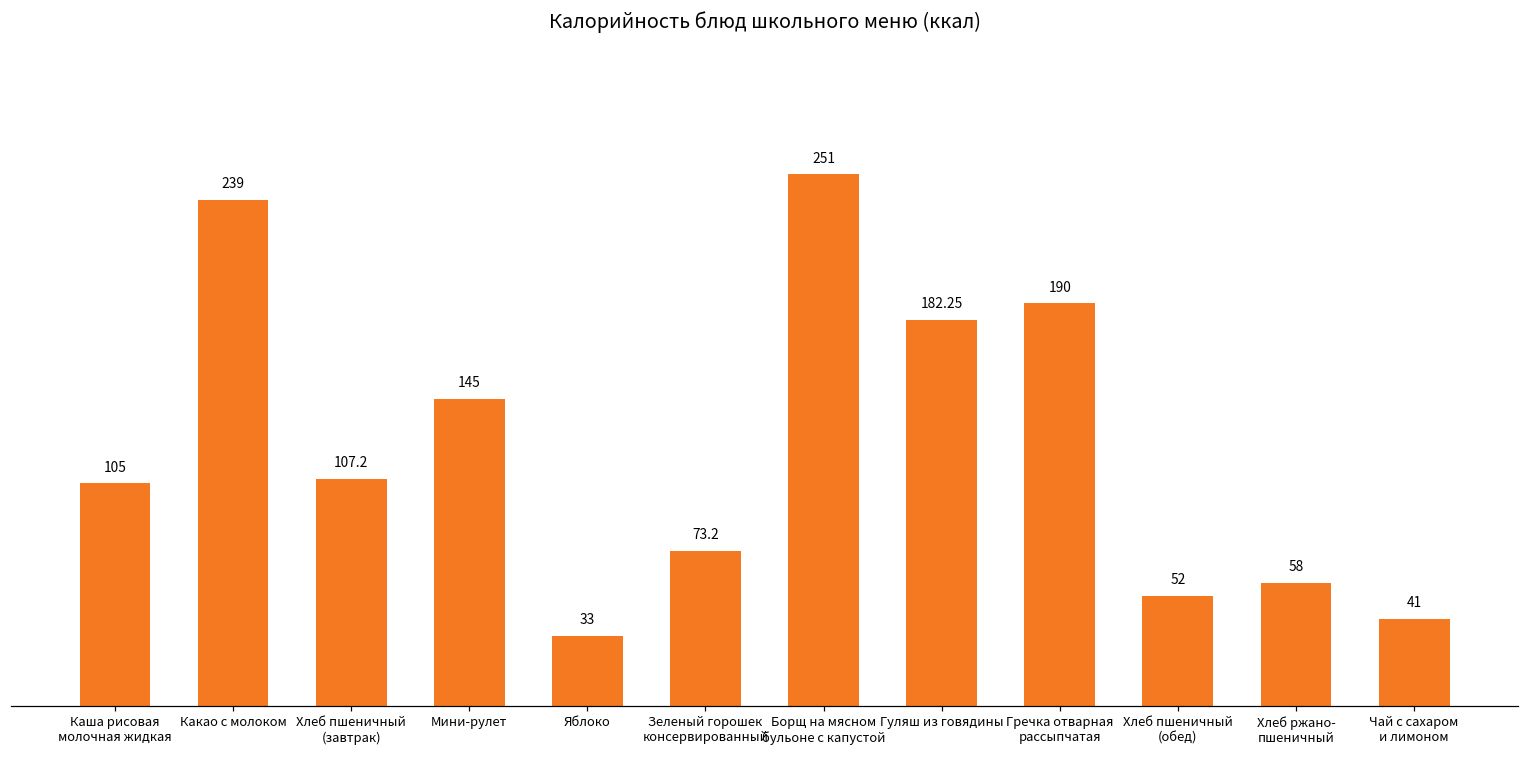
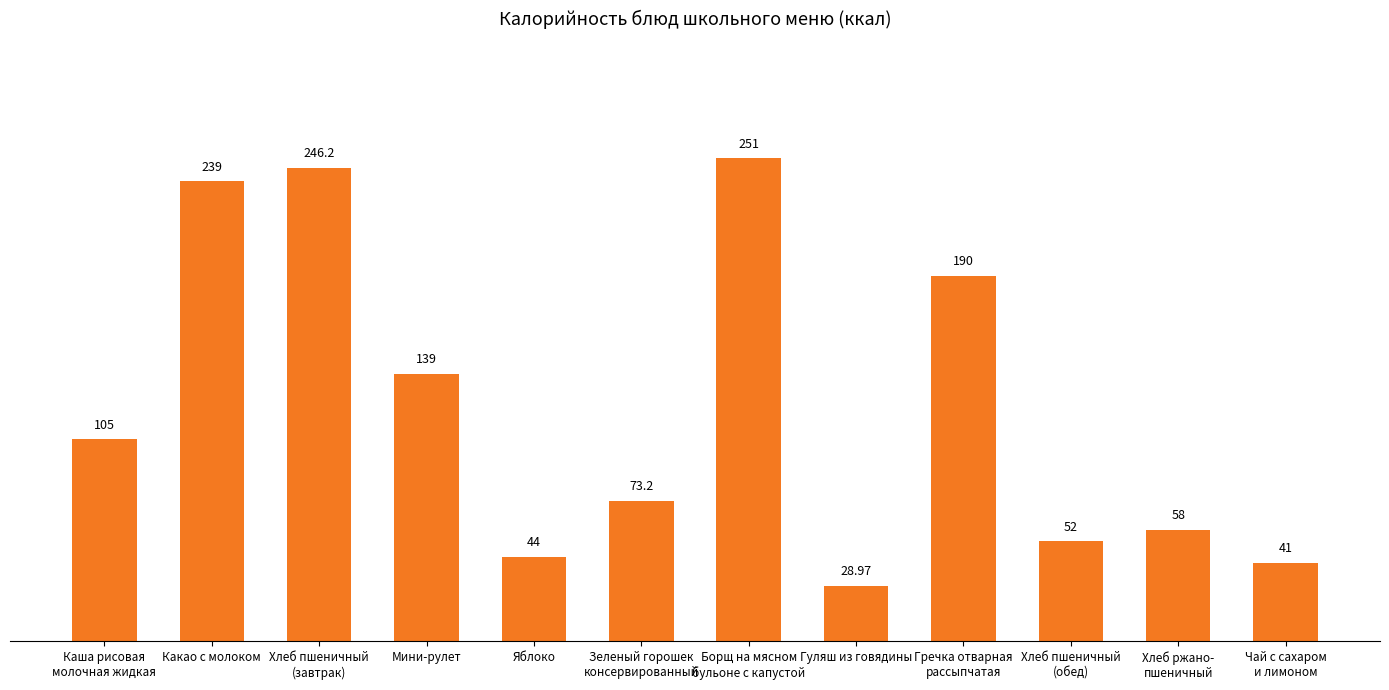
Хлеб пшеничный (завтрак): 107.2 -> 246.2
Мини-рулет: 145 -> 139
Яблоко: 33 -> 44
Гуляш из говядины: 182.25 -> 28.97
